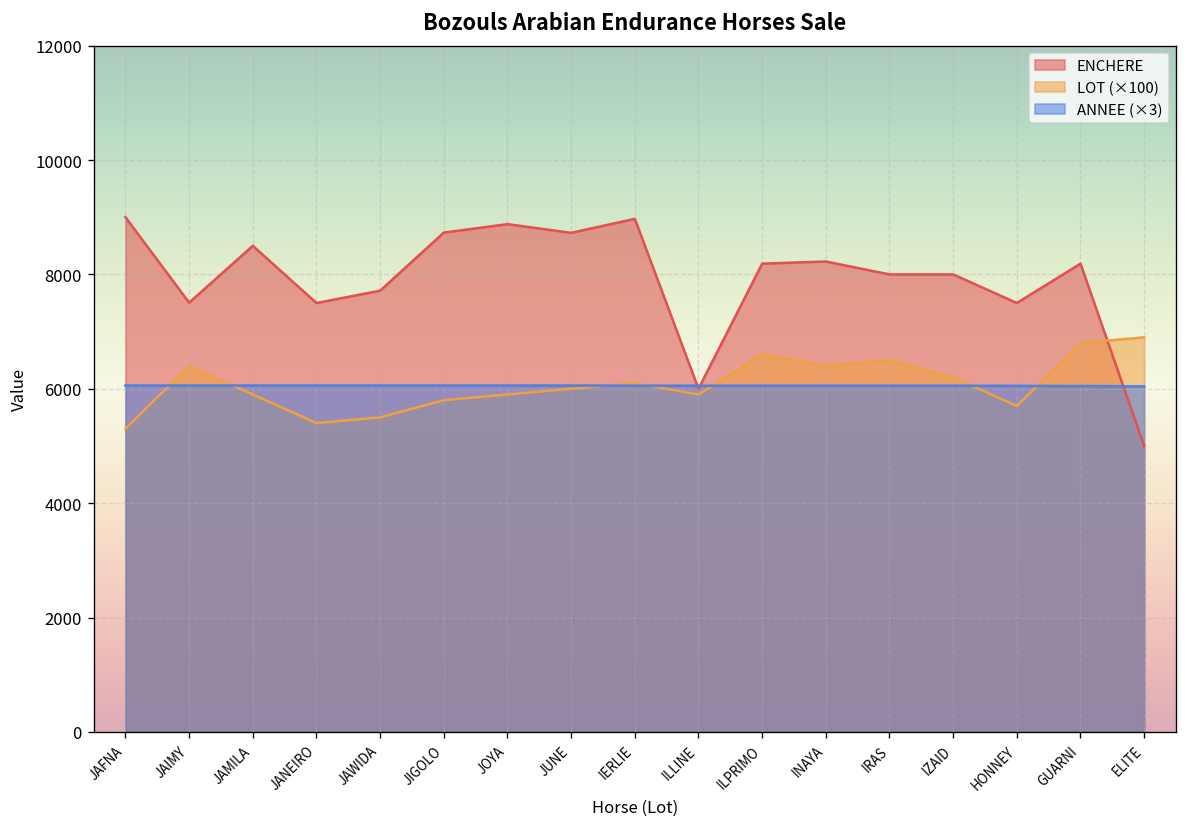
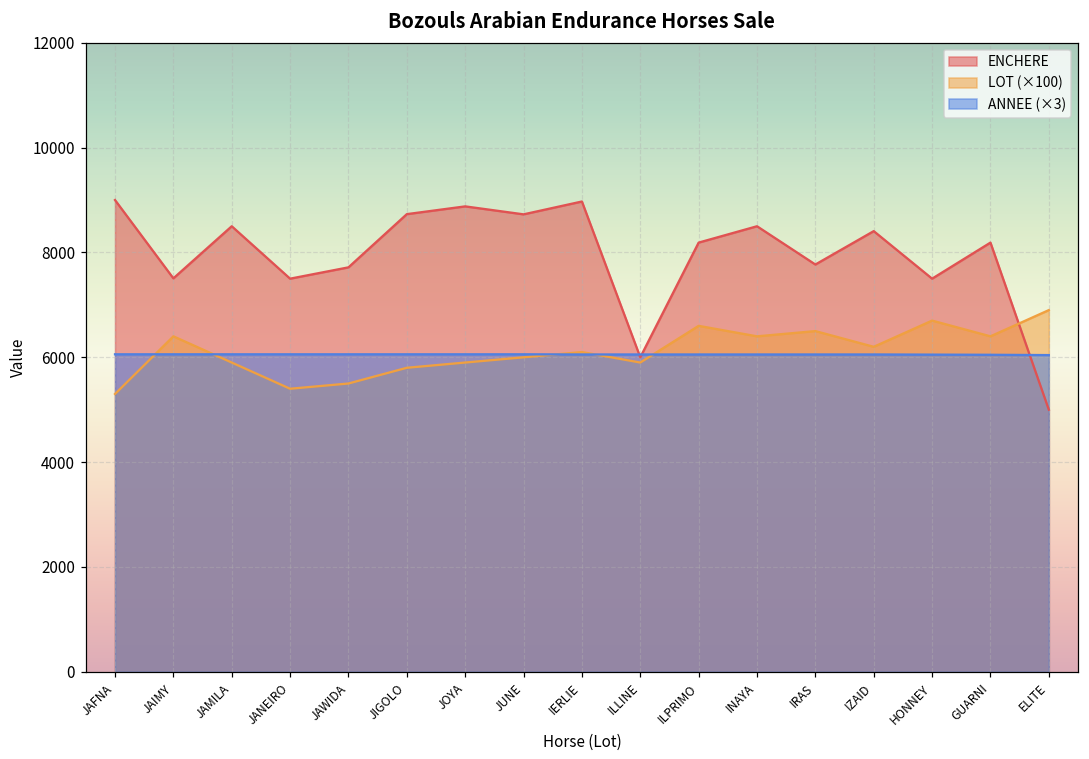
ENCHERE, INAYA: 8200 -> 8500
ENCHERE, IRAS: 8000 -> 7800
ENCHERE, IZAID: 8000 -> 8400
LOT (×100), HONNEY: 5700 -> 6700
LOT (×100), GUARNI: 6800 -> 6400
